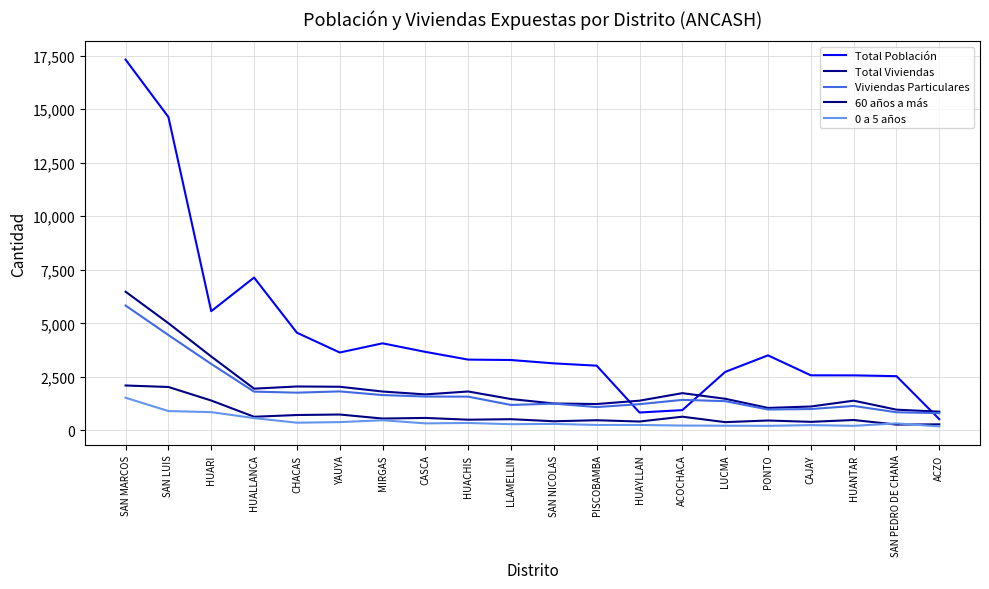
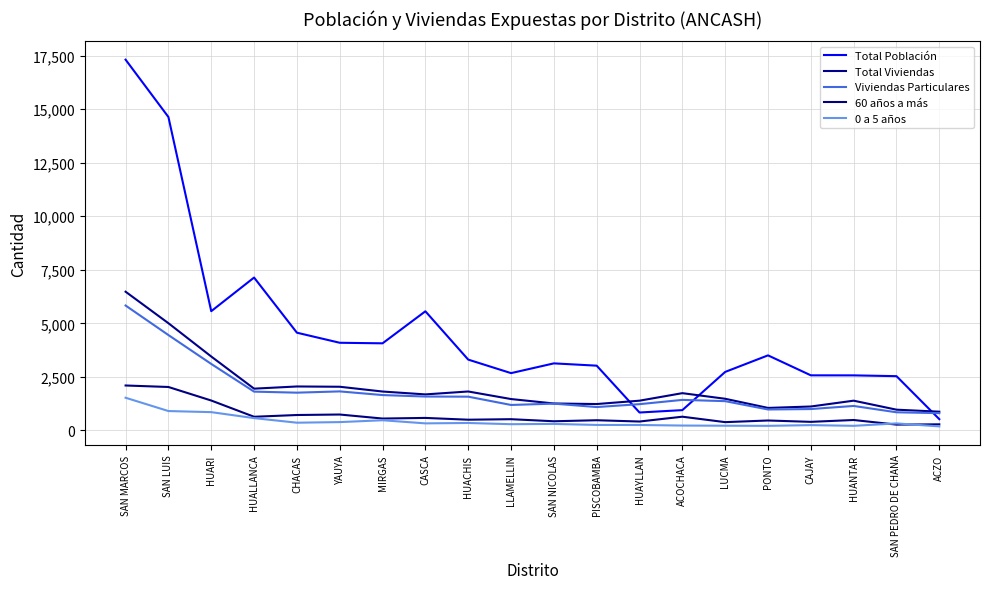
Total Población, YAUYA: 3,600 -> 4,100
Total Población, CASCA: 3,700 -> 5,600
Total Población, LLAMELLIN: 3,300 -> 2,700
